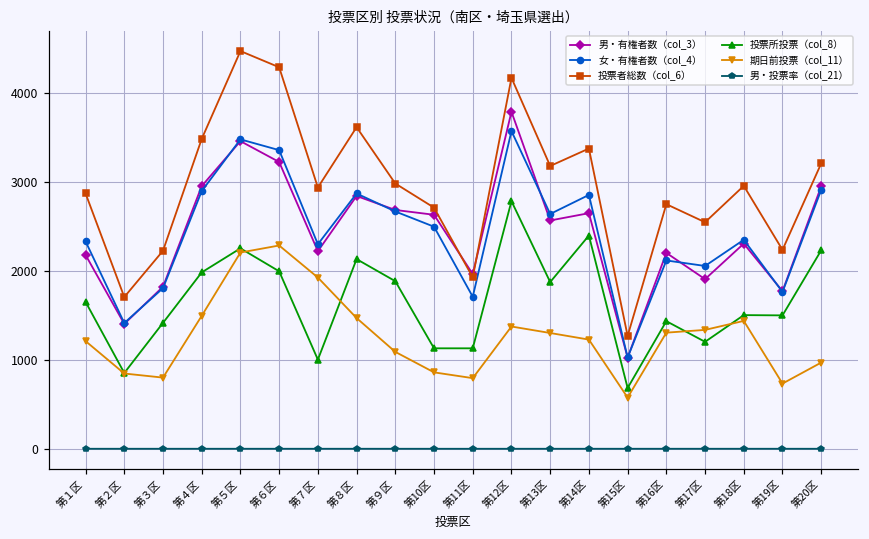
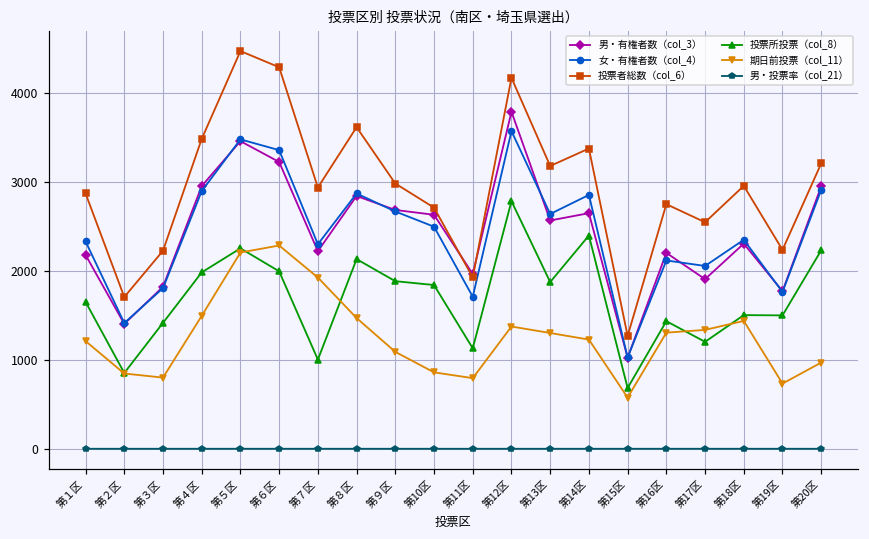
投票所投票（col_8）, 第10区: 1100 -> 1800
